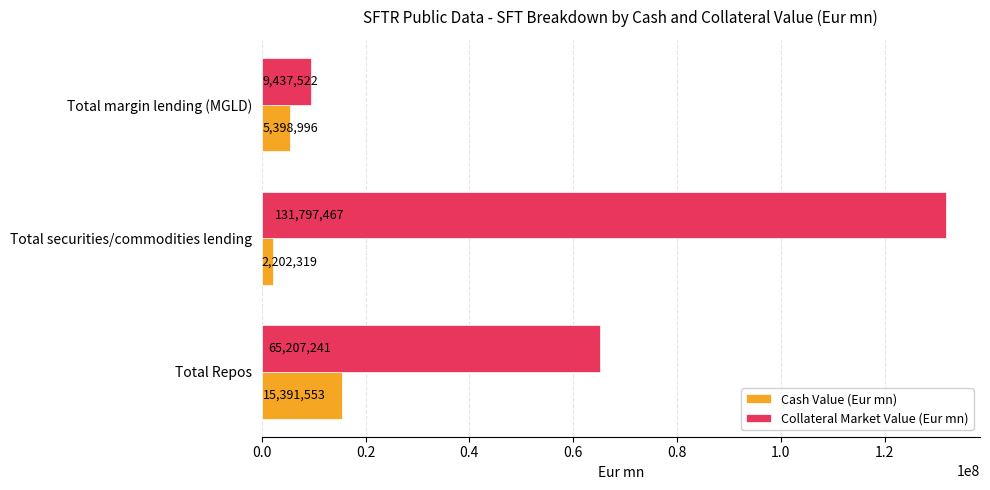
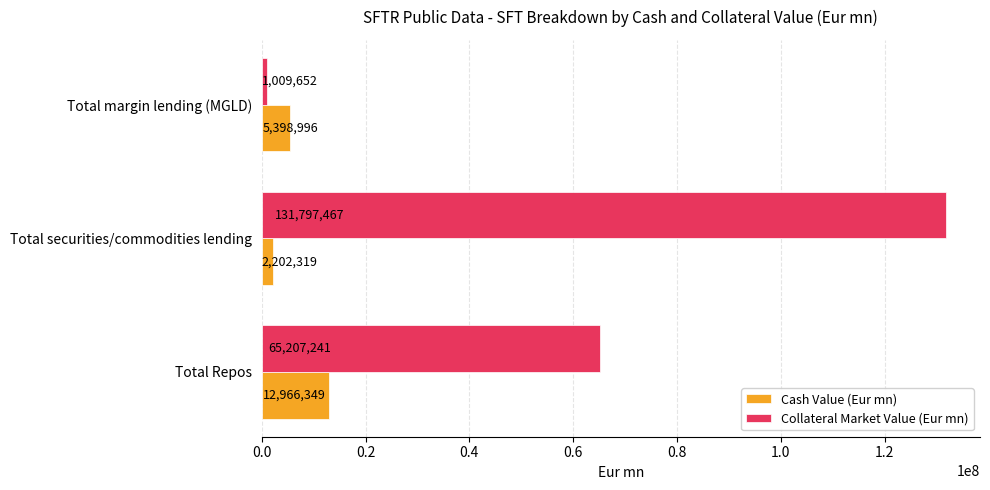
Collateral Market Value (Eur mn), Total margin lending (MGLD): 9,437,522 -> 1,009,652
Cash Value (Eur mn), Total Repos: 15,391,553 -> 12,966,349
